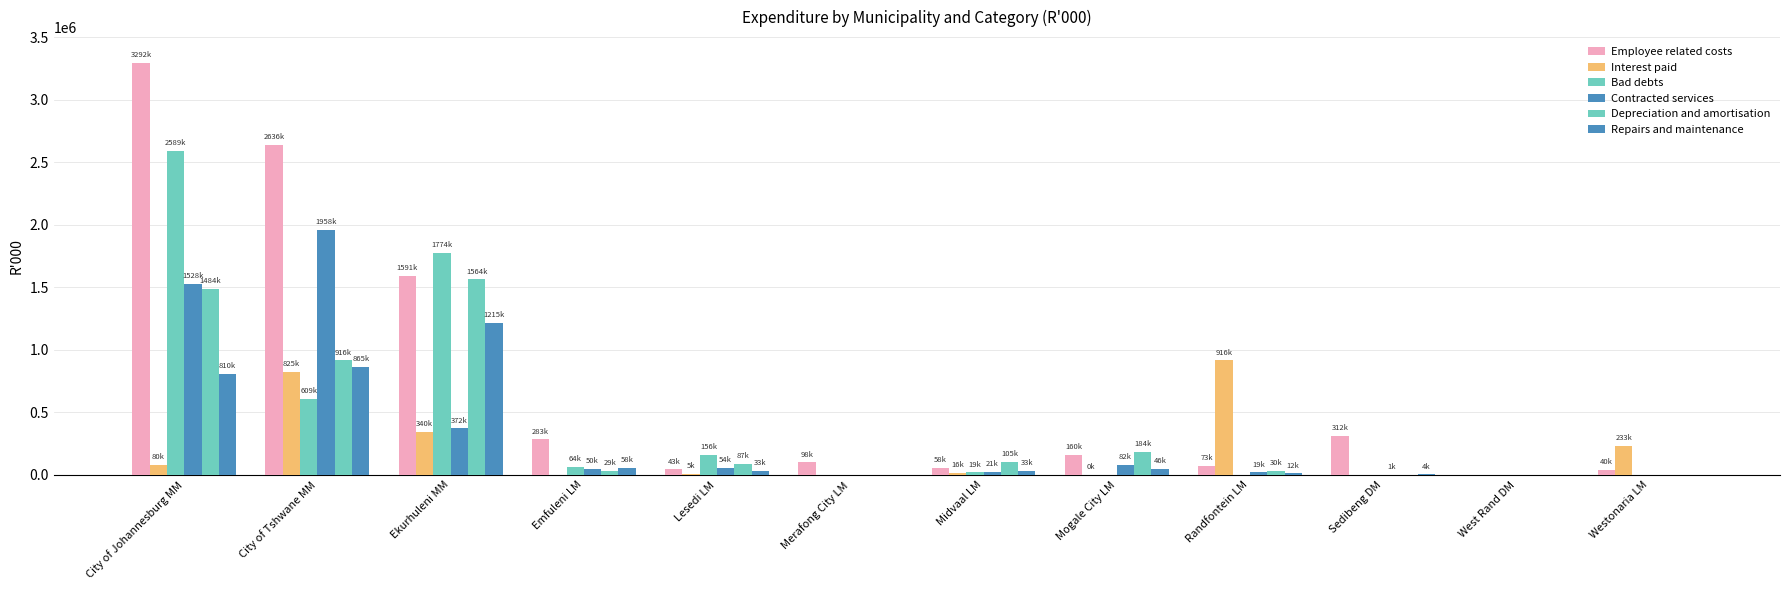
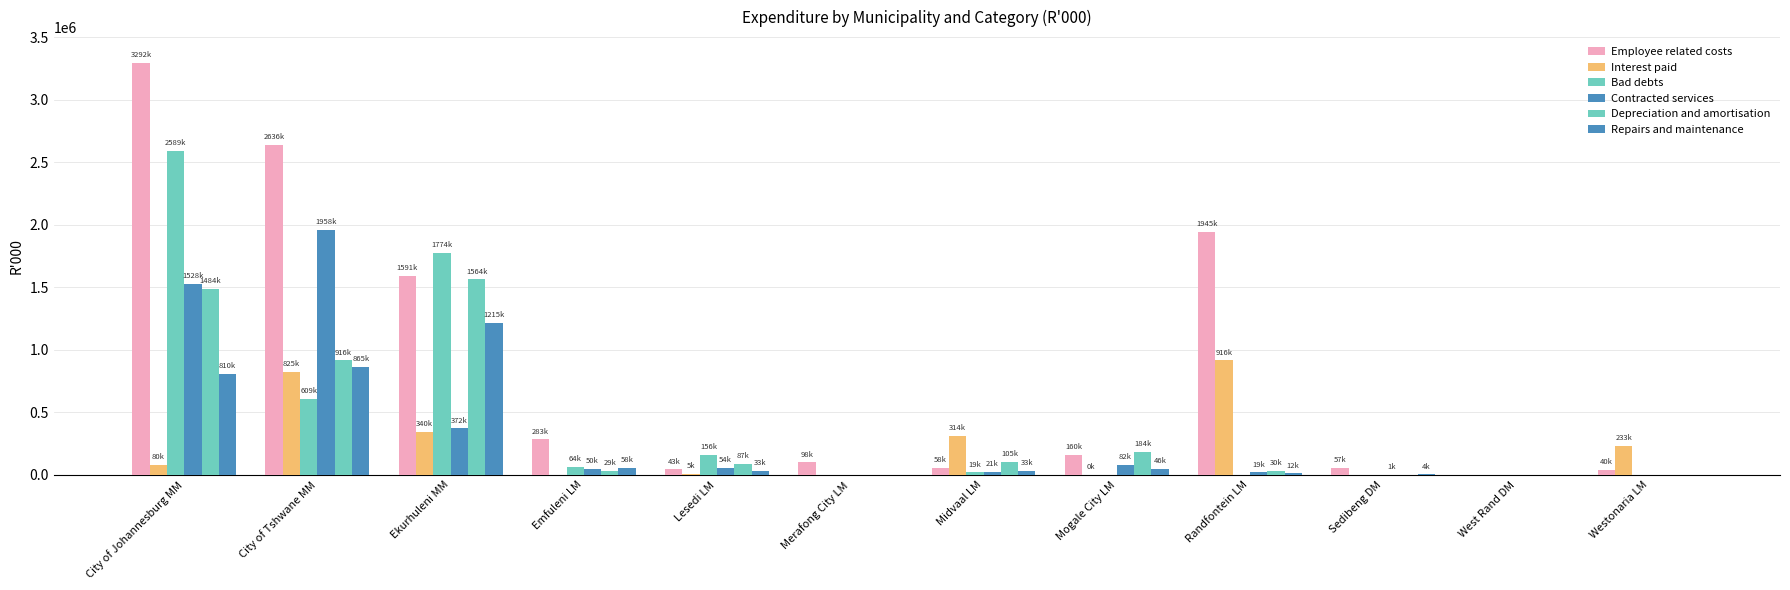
Interest paid, Midvaal LM: 16k -> 314k
Employee related costs, Randfontein LM: 73k -> 1945k
Employee related costs, Sedibeng DM: 312k -> 57k
